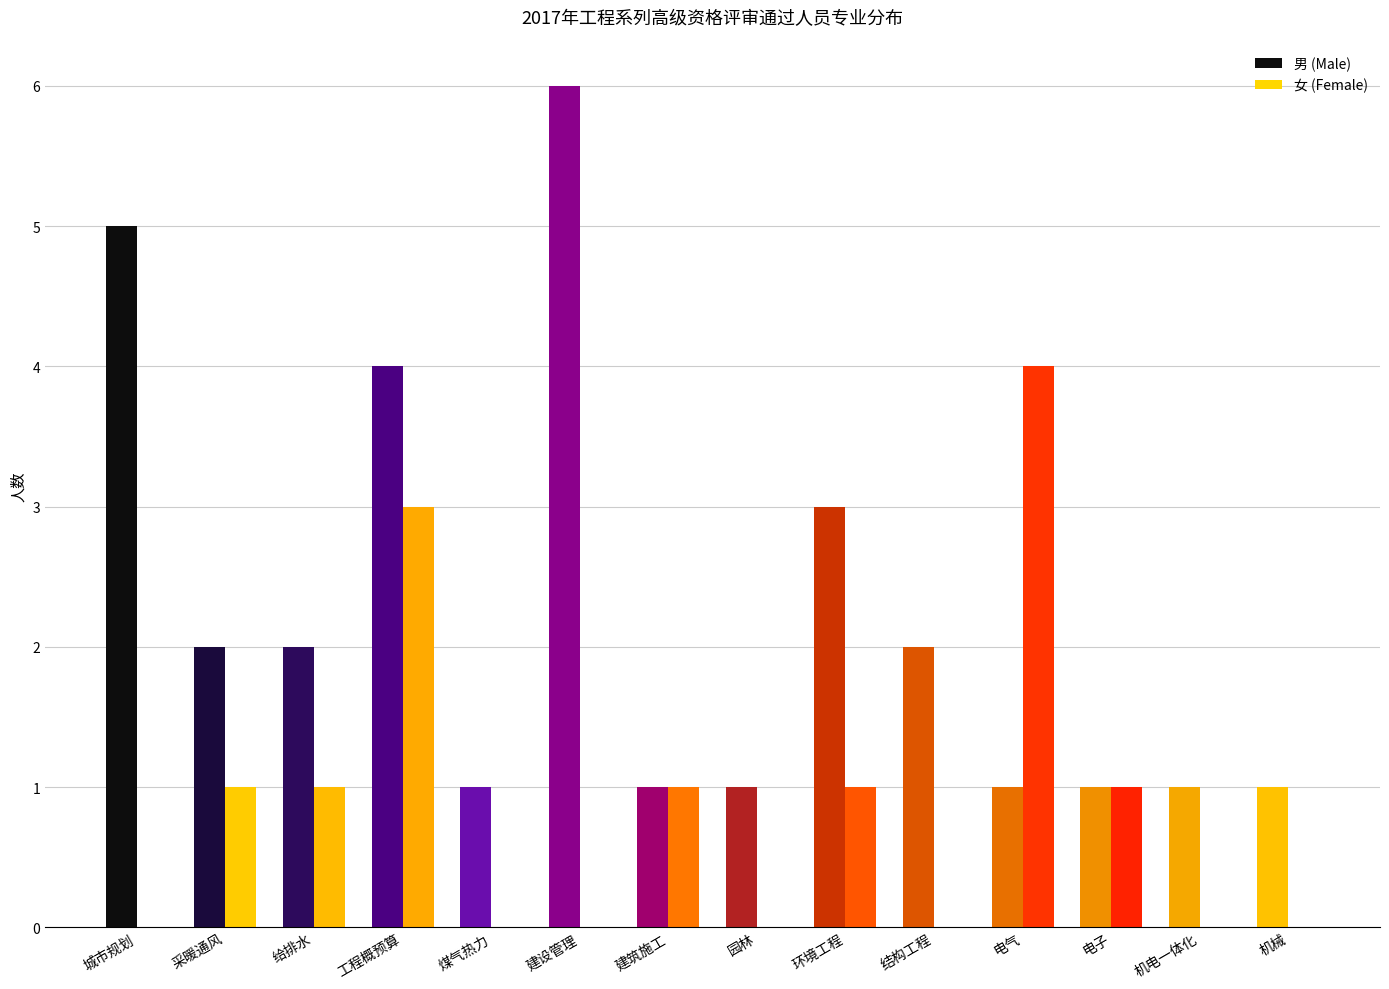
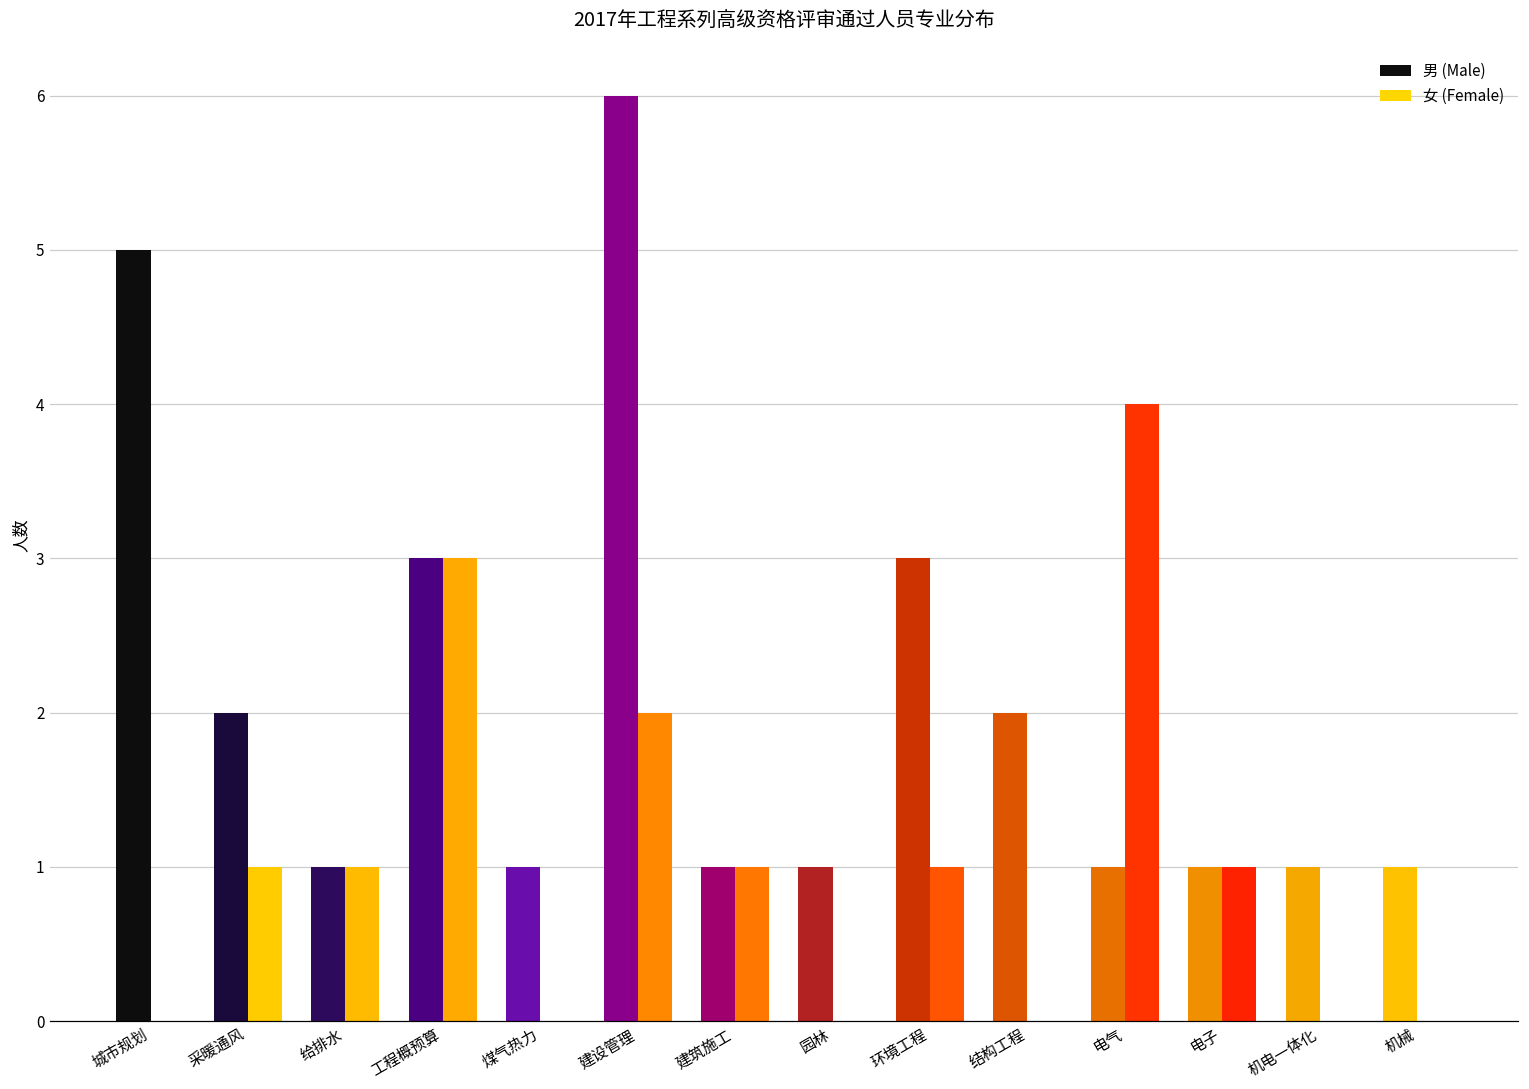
男 (Male), 给排水: 2 -> 1
男 (Male), 工程概预算: 4 -> 3
女 (Female), 建设管理: 0 -> 2
